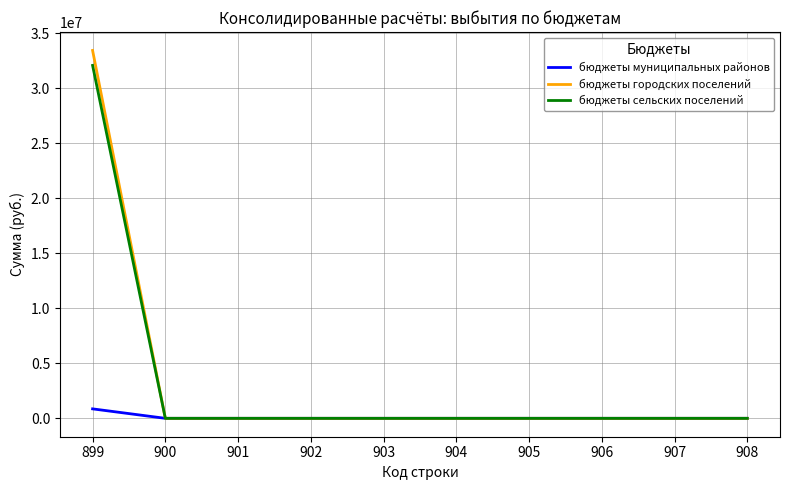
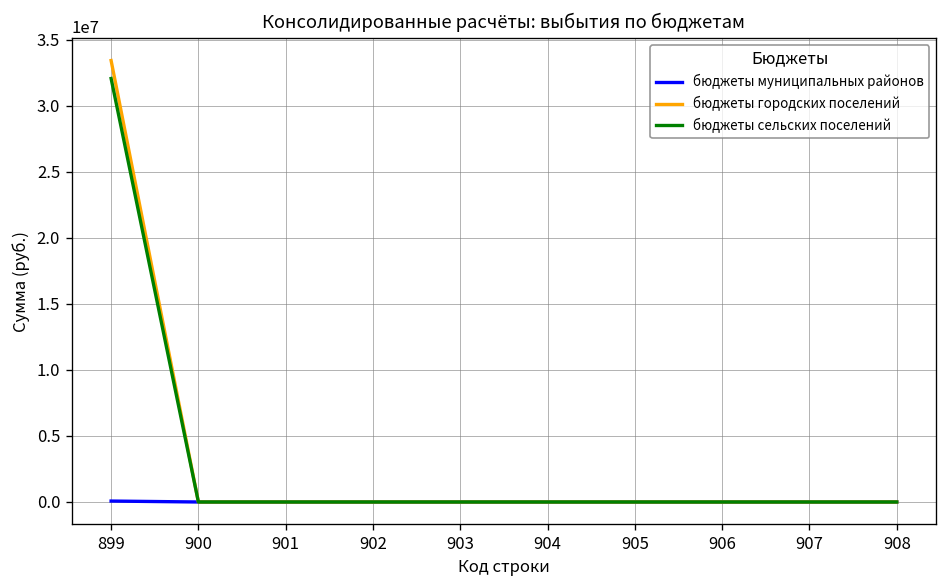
бюджеты муниципальных районов, 899: 900000 -> 100000
